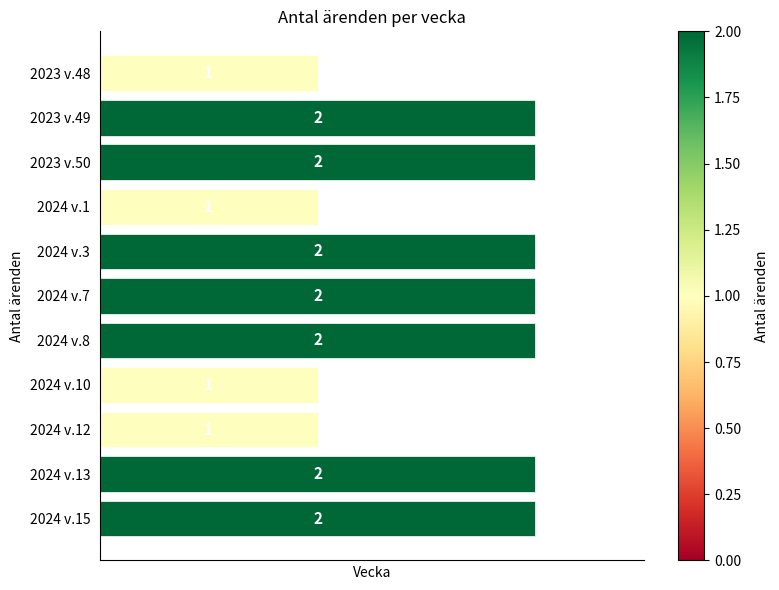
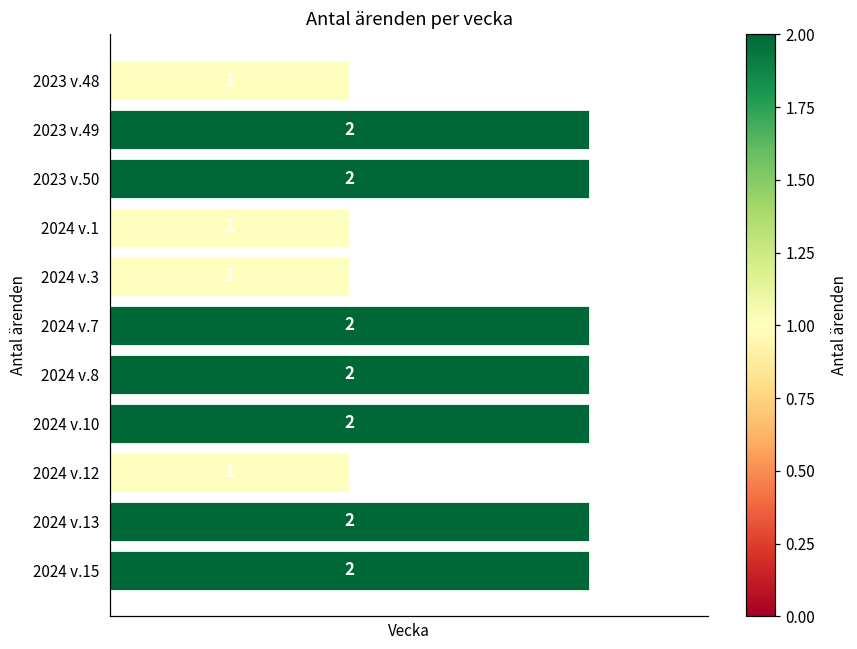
2024 v.3: 2 -> 1
2024 v.10: 1 -> 2
